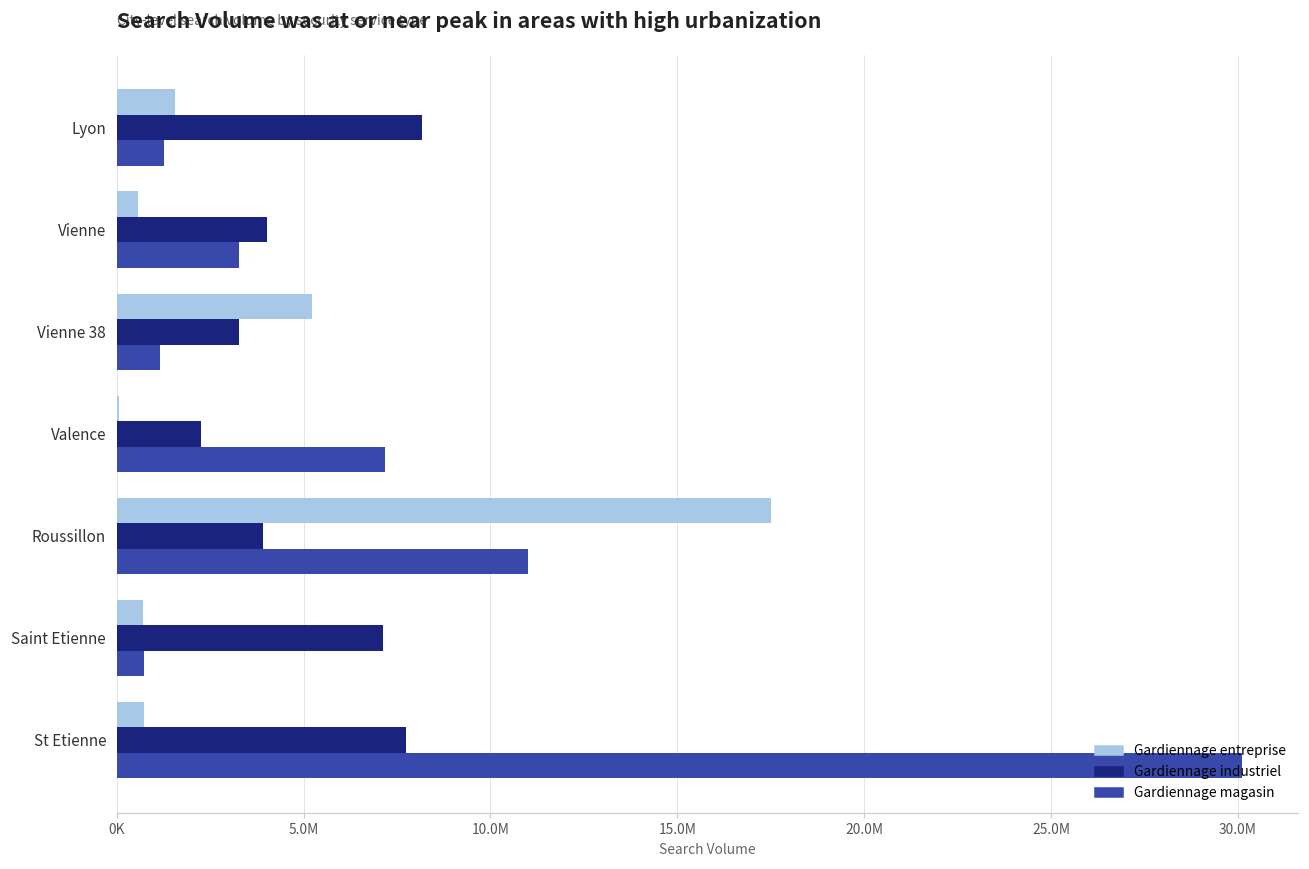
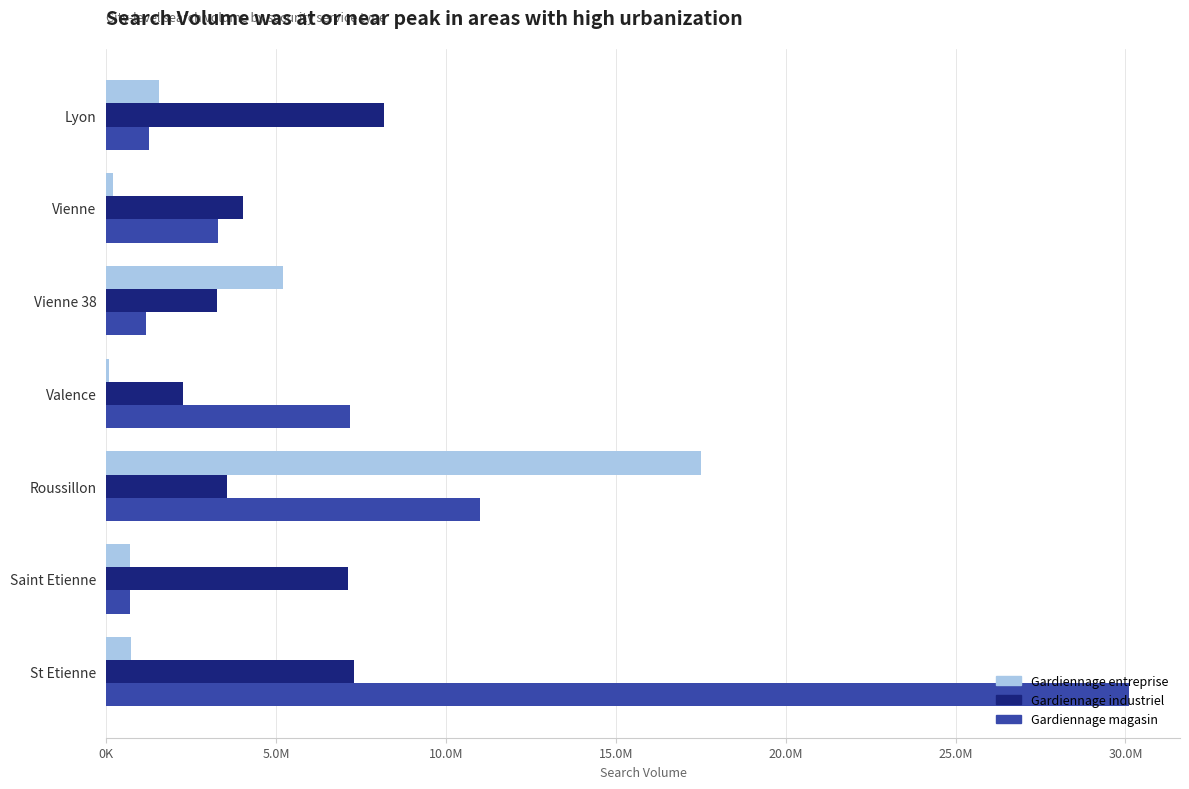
Gardiennage entreprise, Vienne: 600000 -> 200000
Gardiennage industriel, Roussillon: 3900000 -> 3600000
Gardiennage industriel, St Etienne: 7700000 -> 7300000
